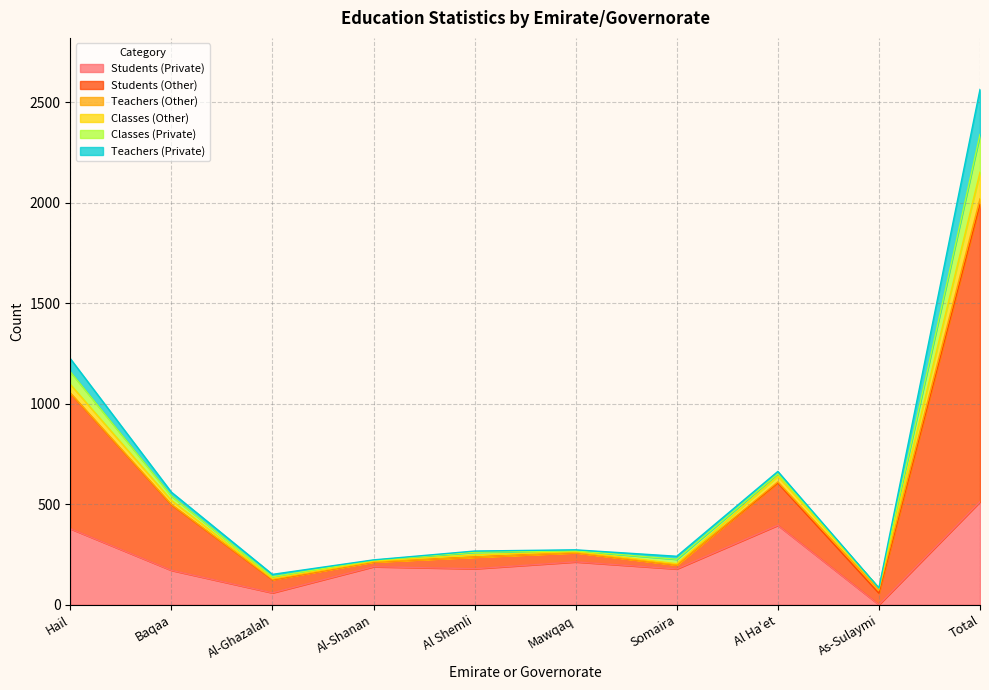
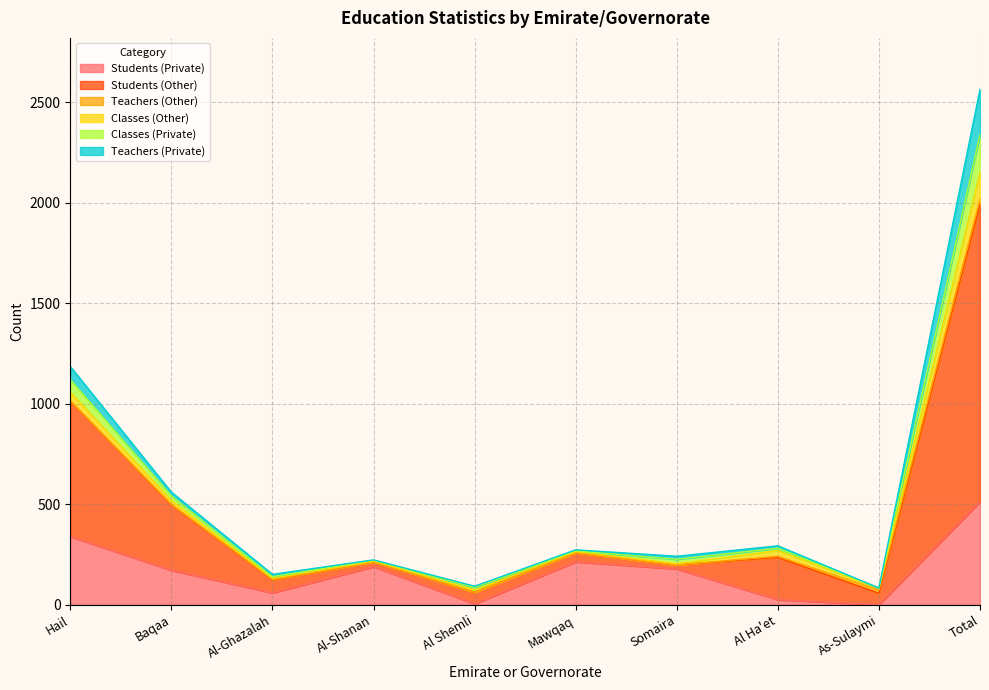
Students (Private), Hail: 380 -> 340
Students (Private), Al Shemli: 180 -> 0
Students (Private), Al Ha'et: 400 -> 30
